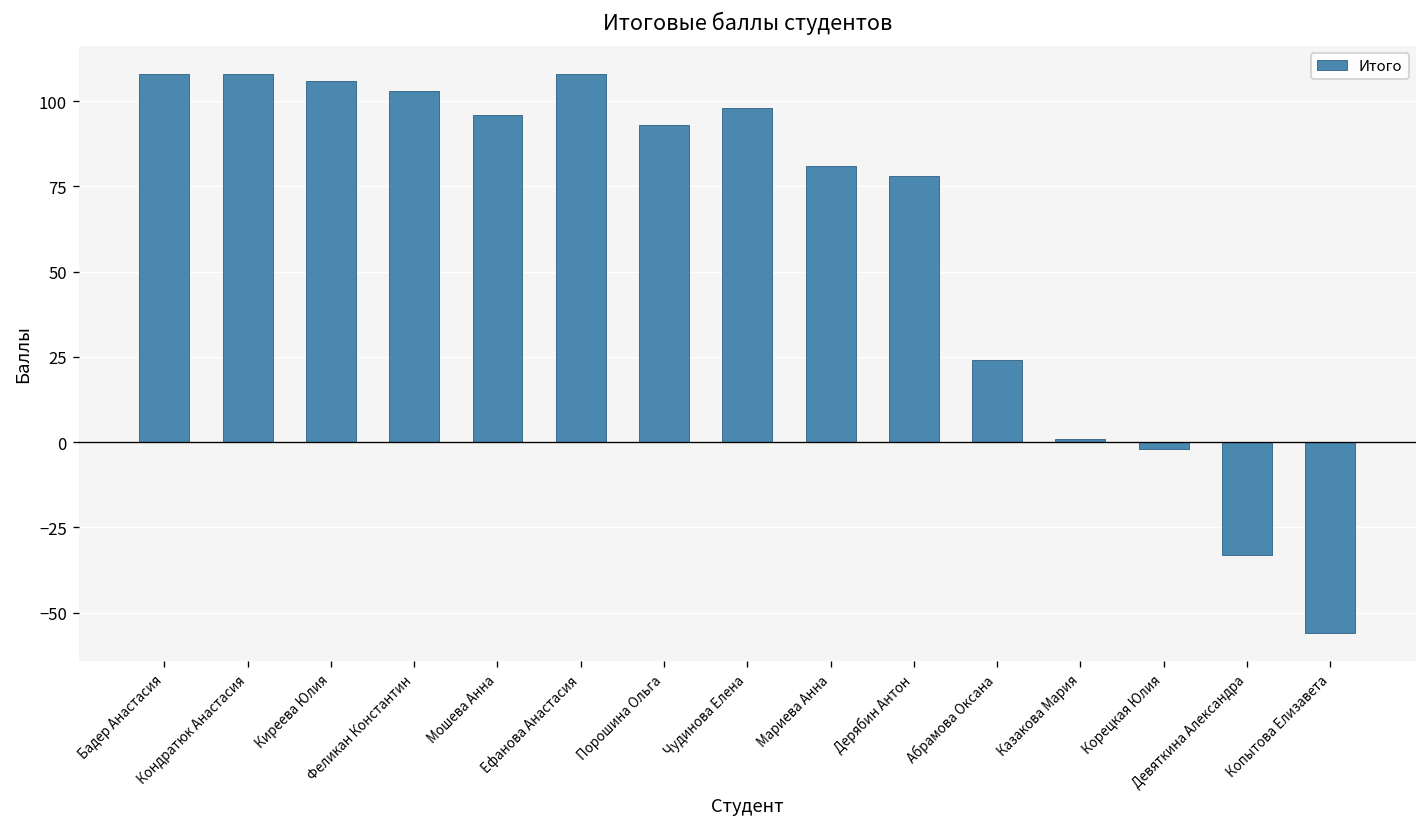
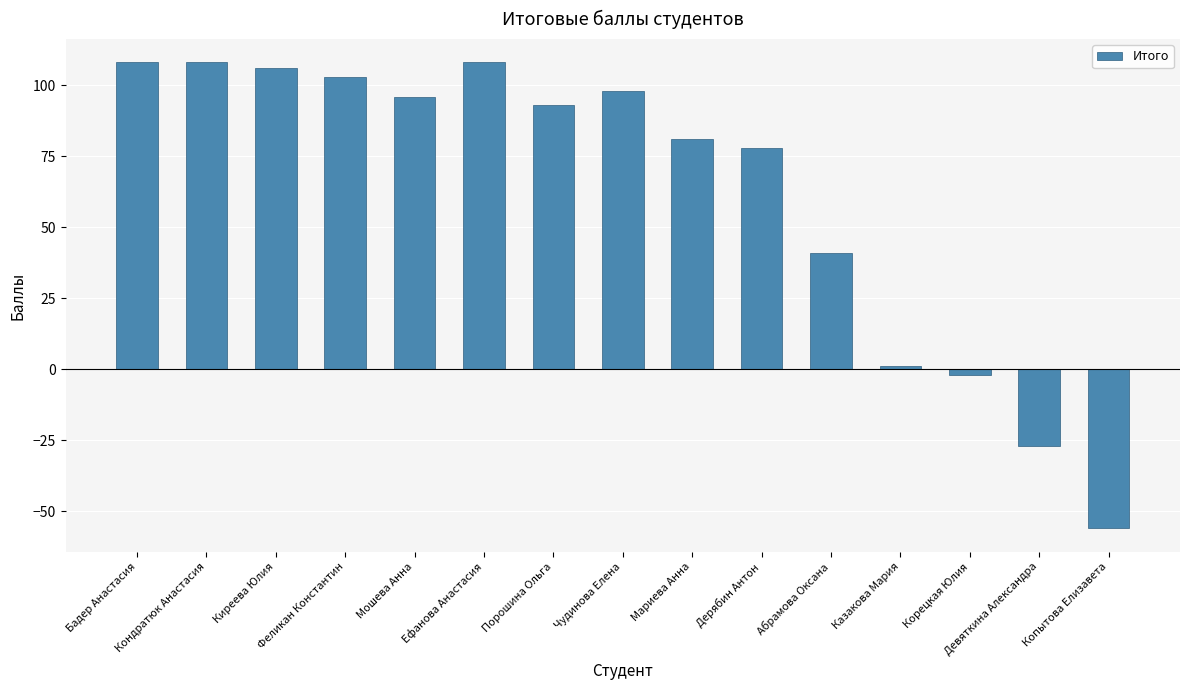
Абрамова Оксана: 24 -> 41
Девяткина Александра: -33 -> -27
